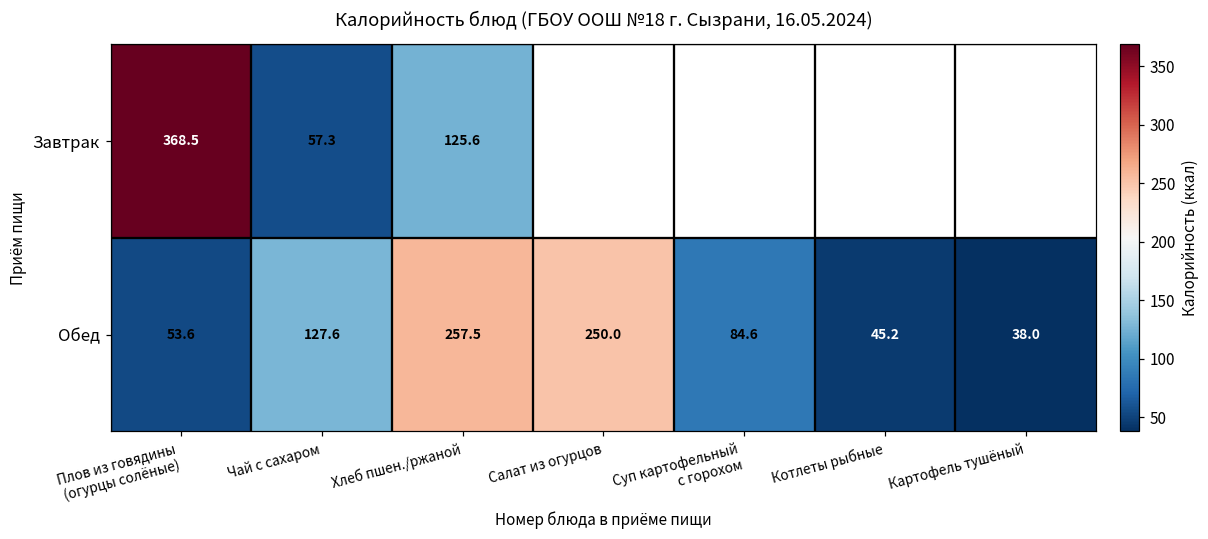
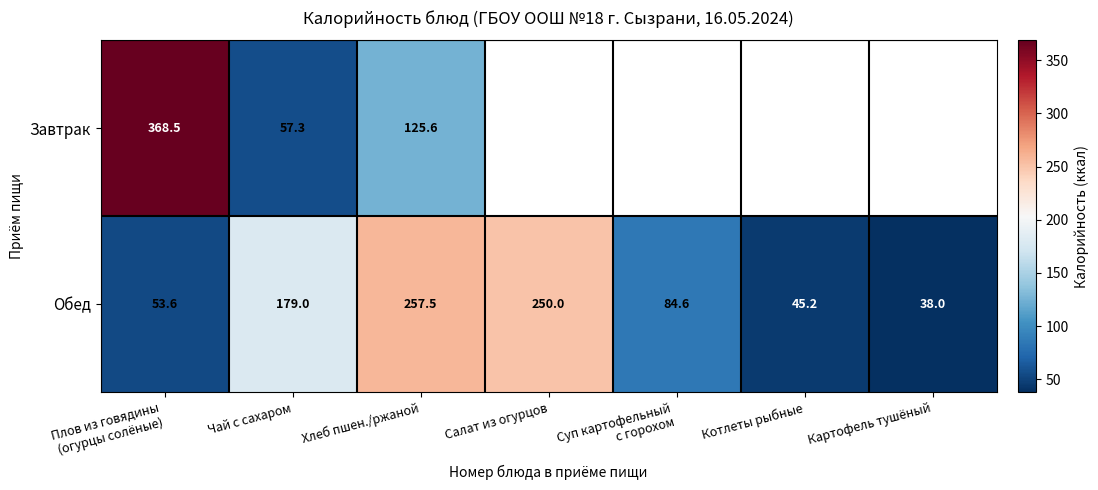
Обед, Чай с сахаром: 127.6 -> 179.0
